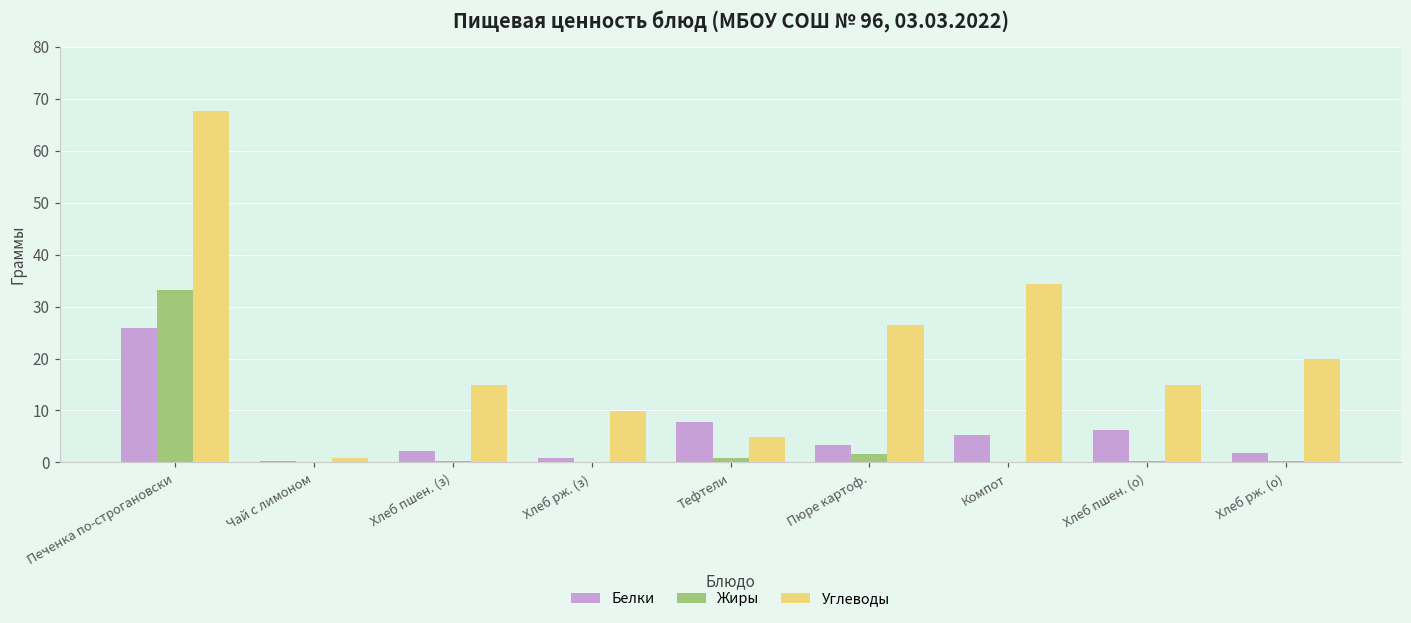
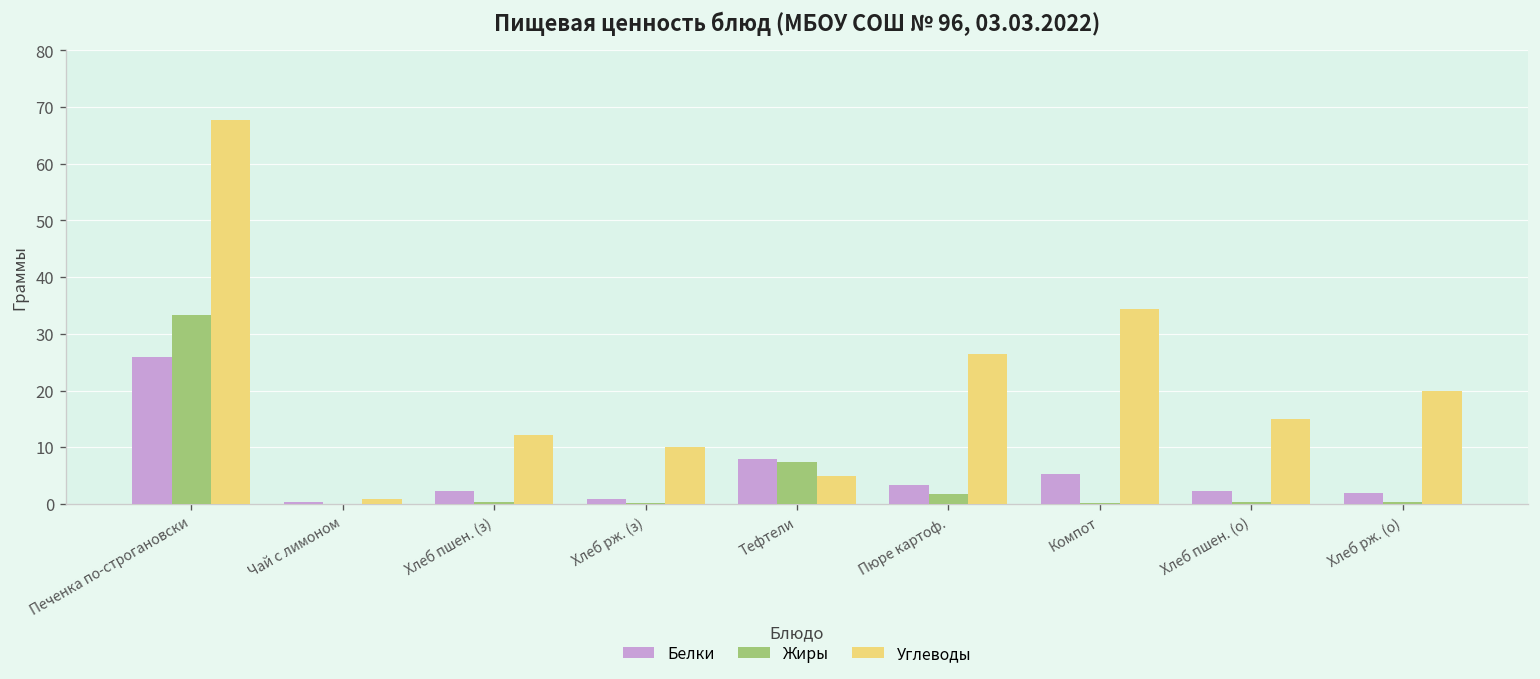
Углеводы, Хлеб пшен. (з): 15 -> 12
Жиры, Тефтели: 1 -> 7
Белки, Хлеб пшен. (о): 6 -> 2
